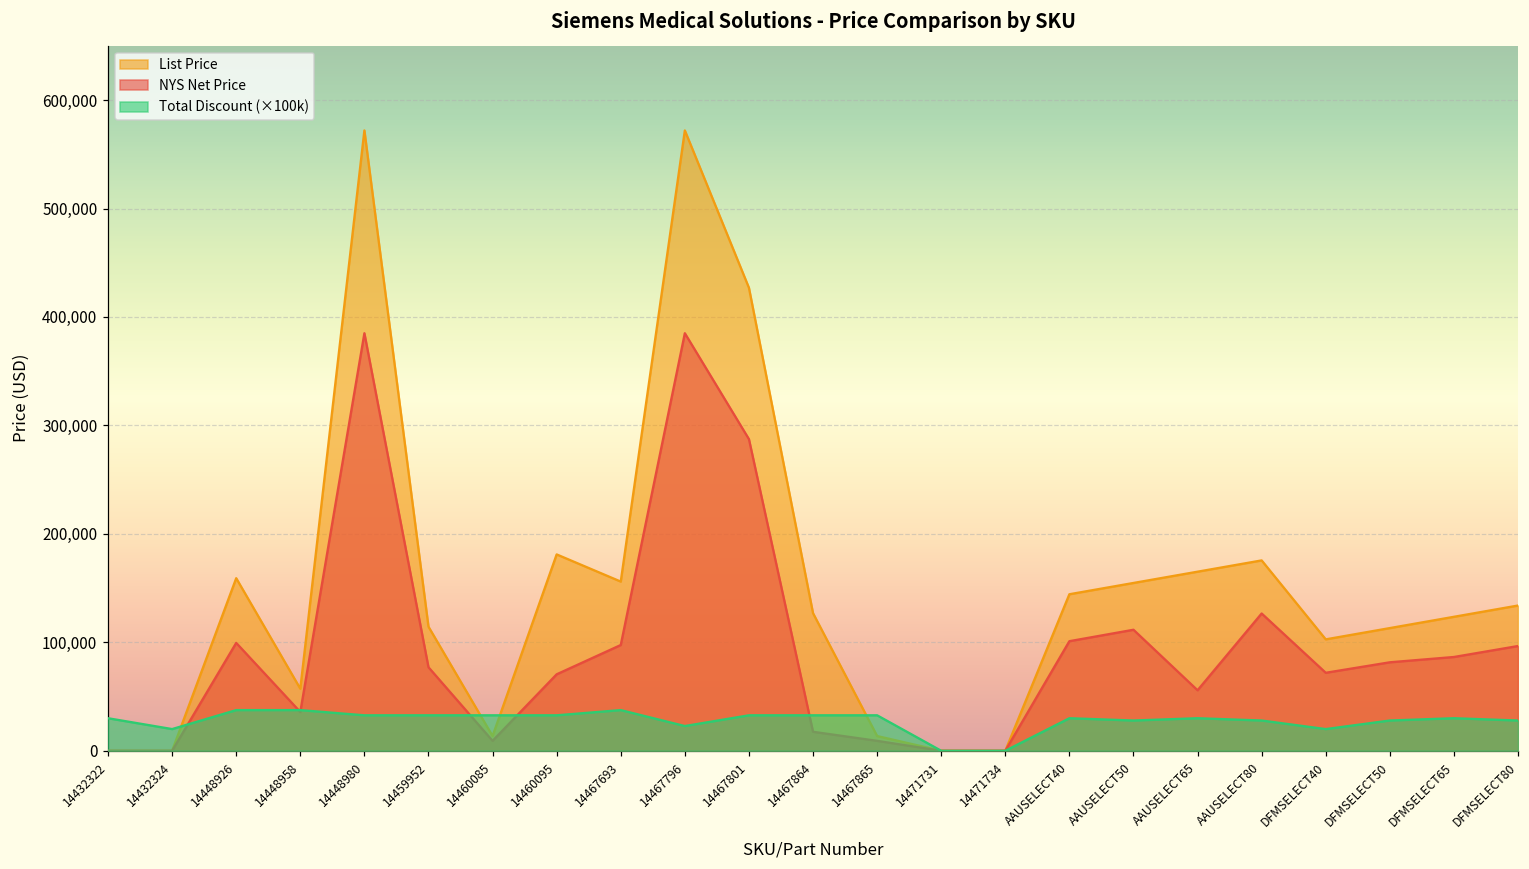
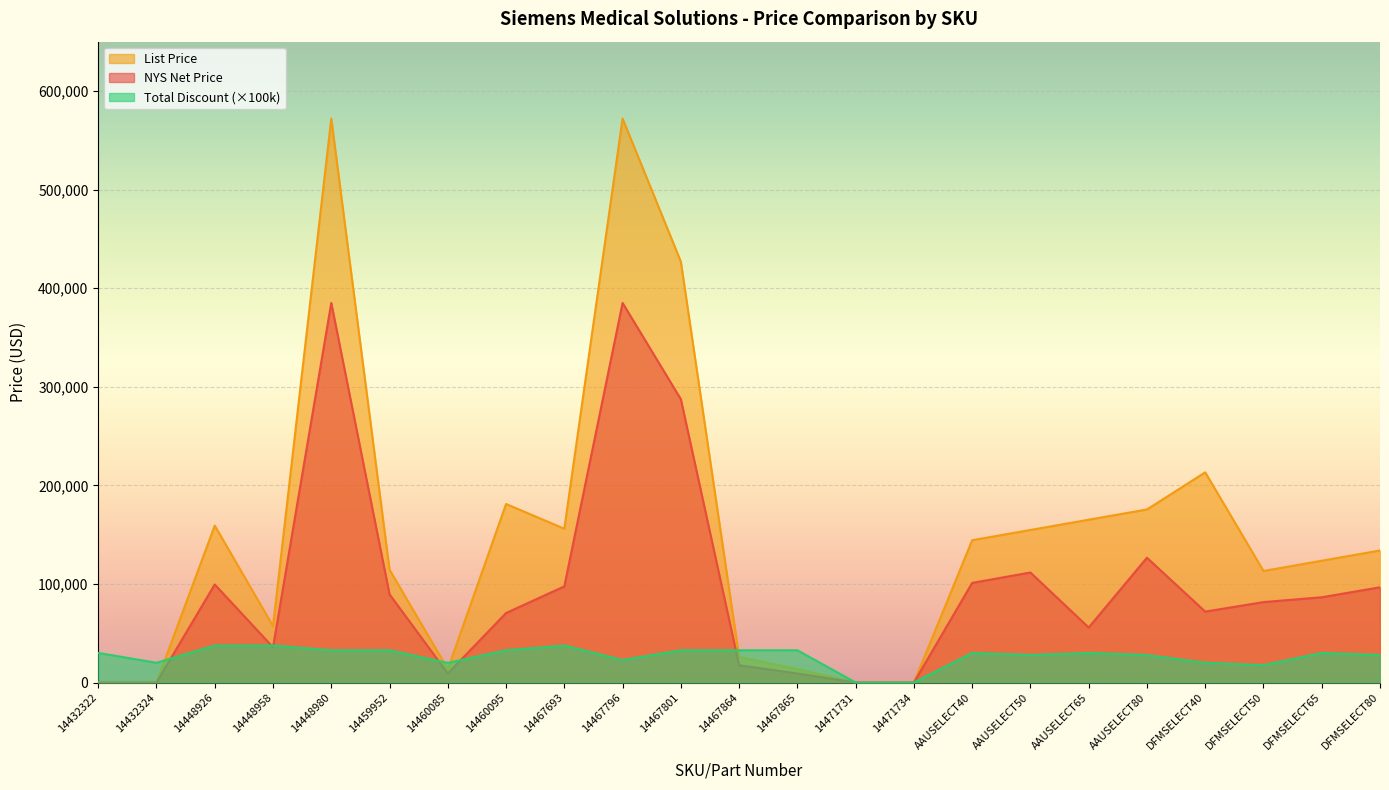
NYS Net Price, 14459952: 80,000 -> 90,000
Total Discount (×100k), 14460085: 30,000 -> 20,000
List Price, 14467864: 130,000 -> 30,000
List Price, DFMSELECT40: 100,000 -> 210,000
Total Discount (×100k), DFMSELECT50: 30,000 -> 20,000
